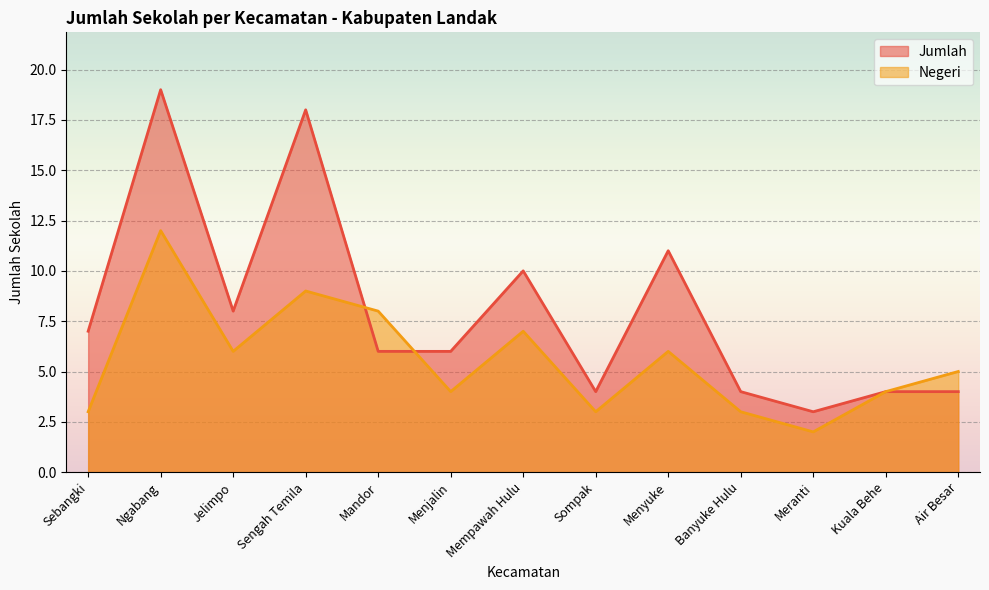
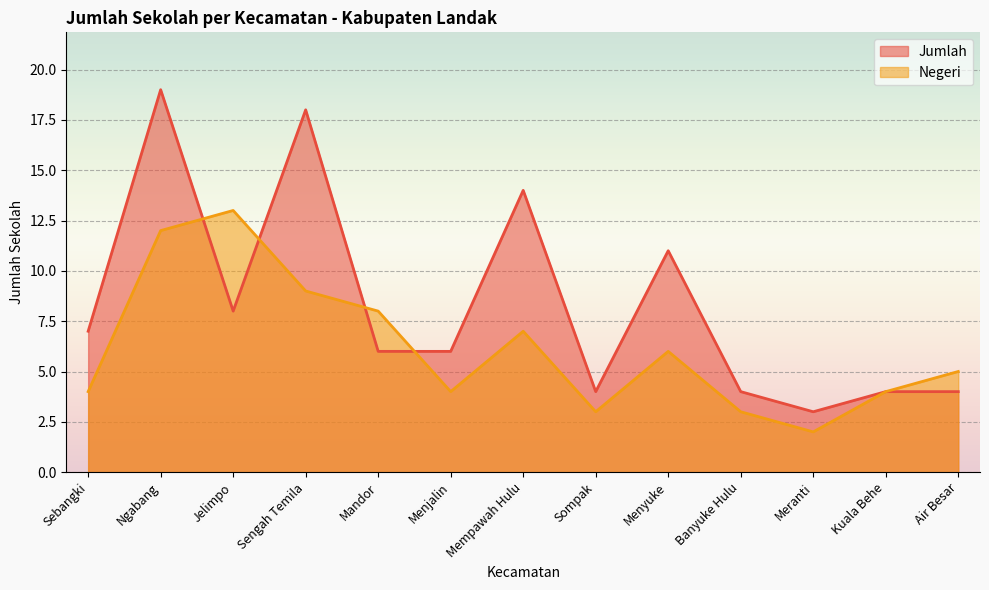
Negeri, Sebangki: 3 -> 4
Negeri, Jelimpo: 6 -> 13
Jumlah, Mempawah Hulu: 10 -> 14
